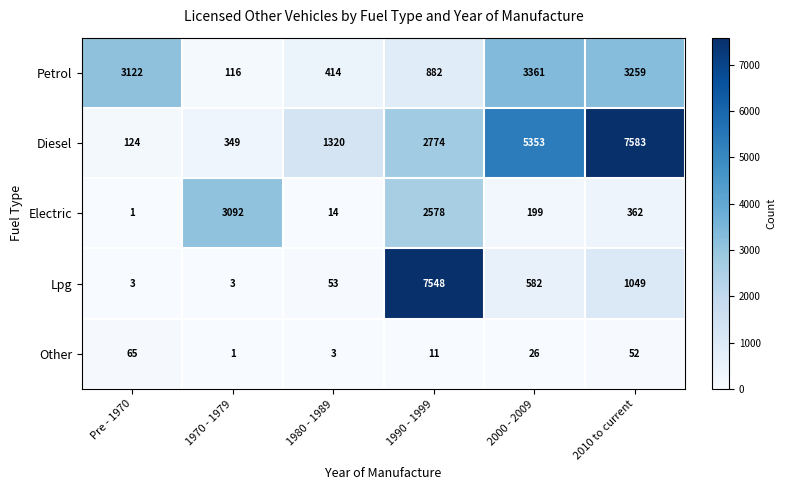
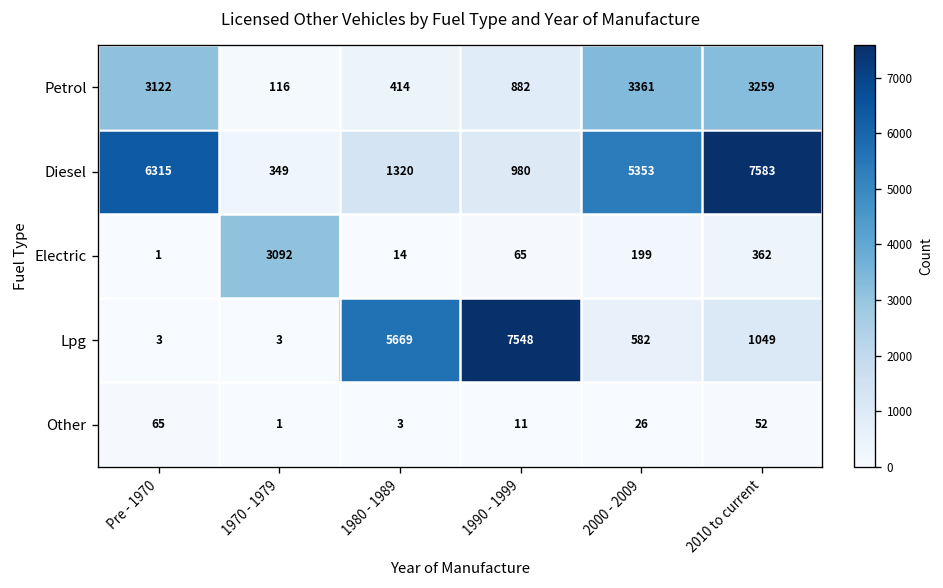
Diesel, Pre - 1970: 124 -> 6315
Diesel, 1990 - 1999: 2774 -> 980
Electric, 1990 - 1999: 2578 -> 65
Lpg, 1980 - 1989: 53 -> 5669
